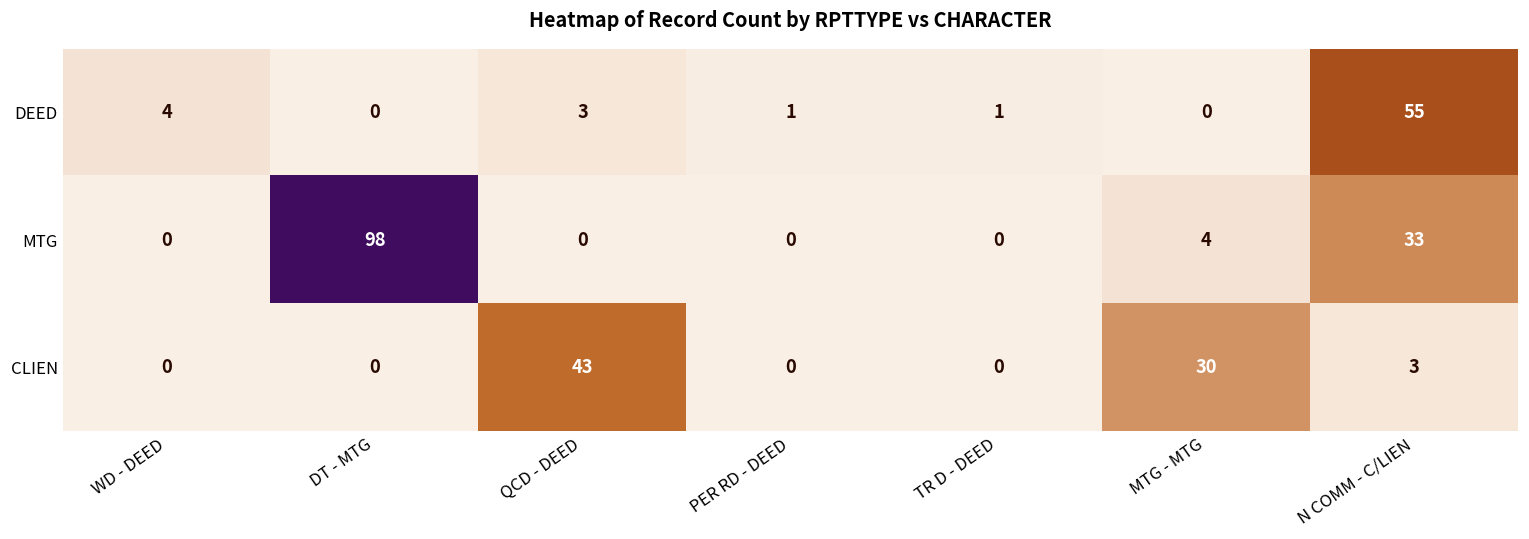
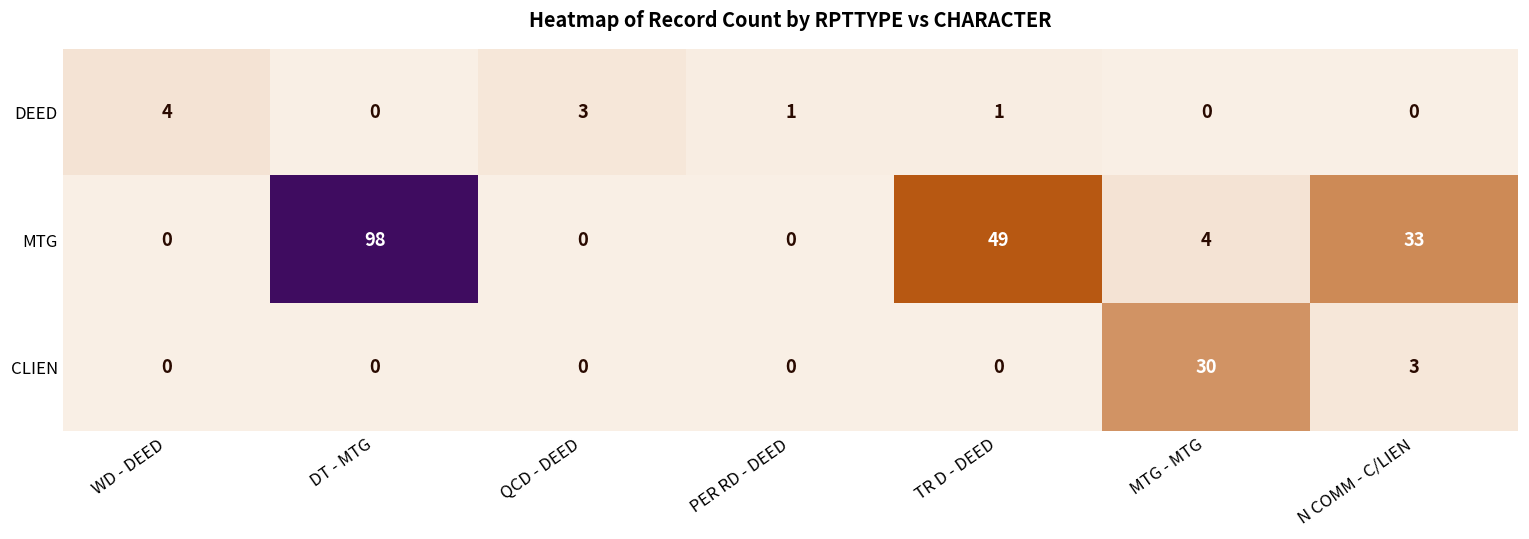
DEED, N COMM - C/LIEN: 55 -> 0
MTG, TR D - DEED: 0 -> 49
CLIEN, QCD - DEED: 43 -> 0
